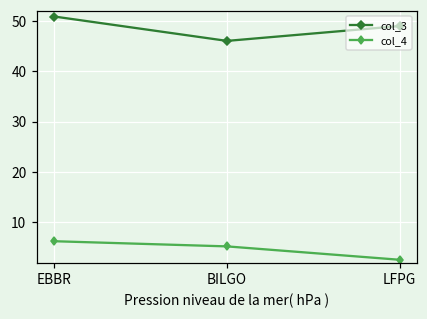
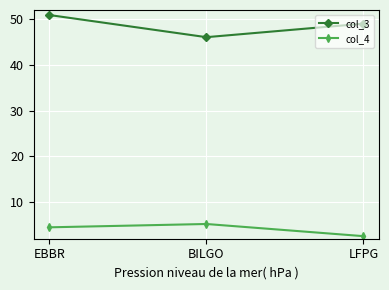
col_4, EBBR: 6 -> 4
